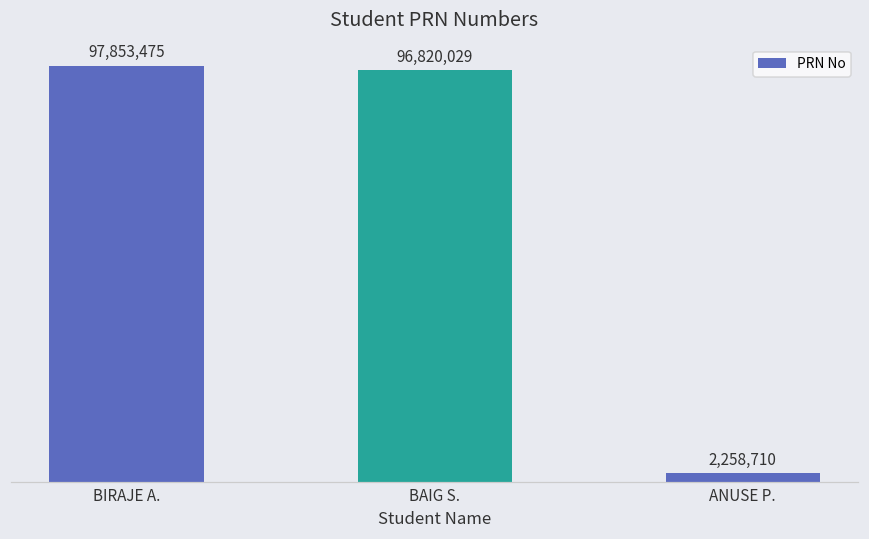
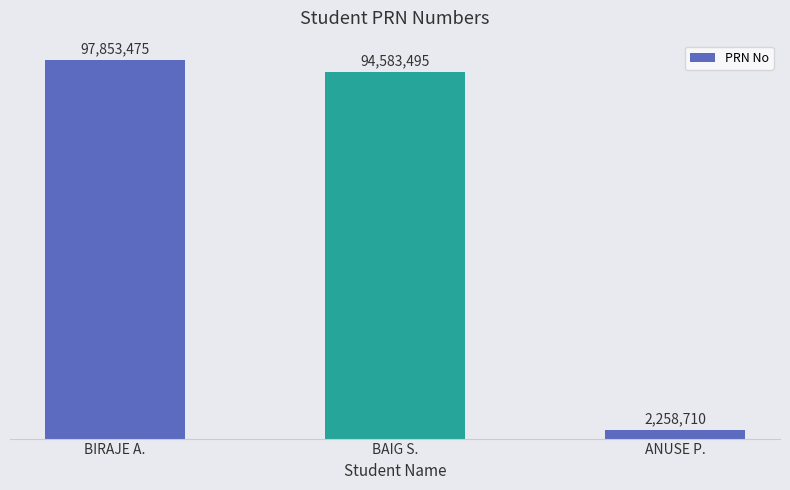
BAIG S.: 96,820,029 -> 94,583,495
